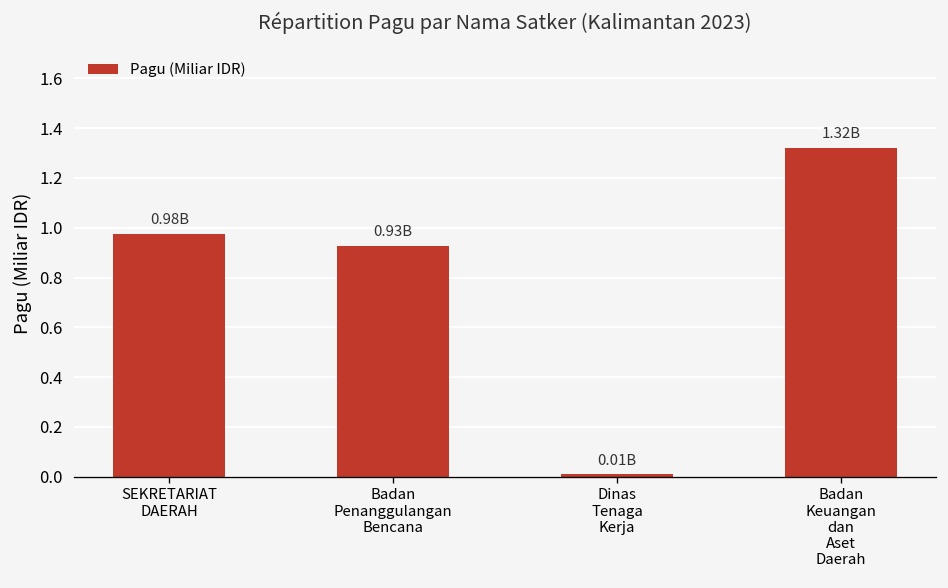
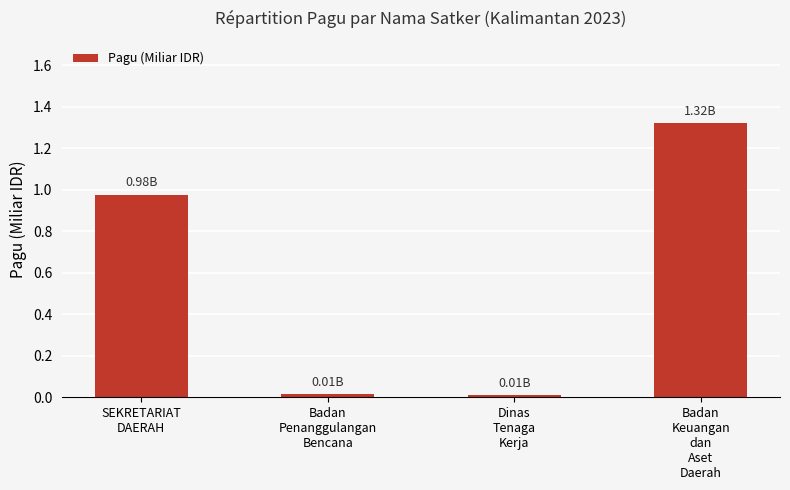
Badan Penanggulangan Bencana: 0.93B -> 0.01B
